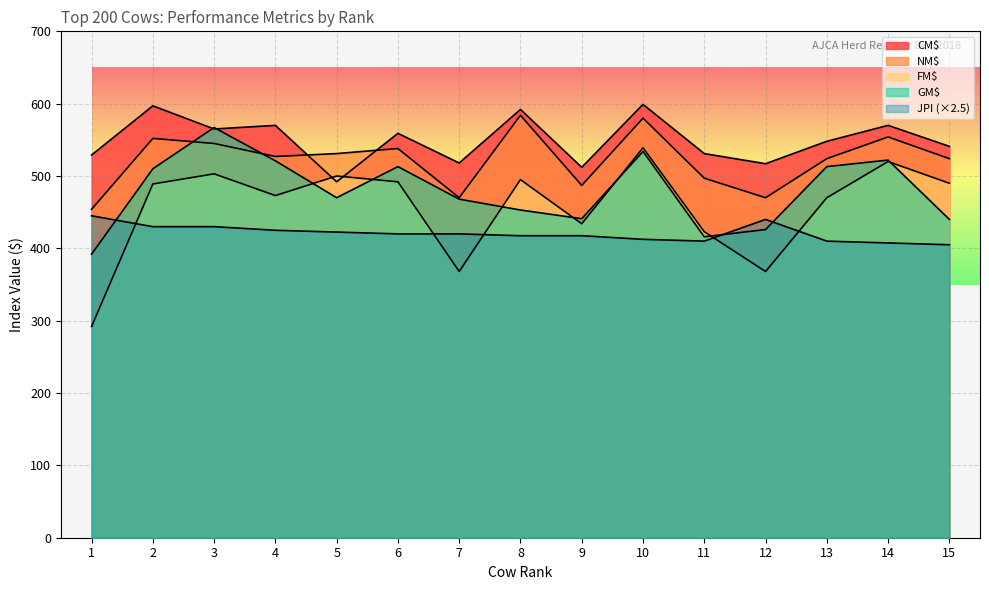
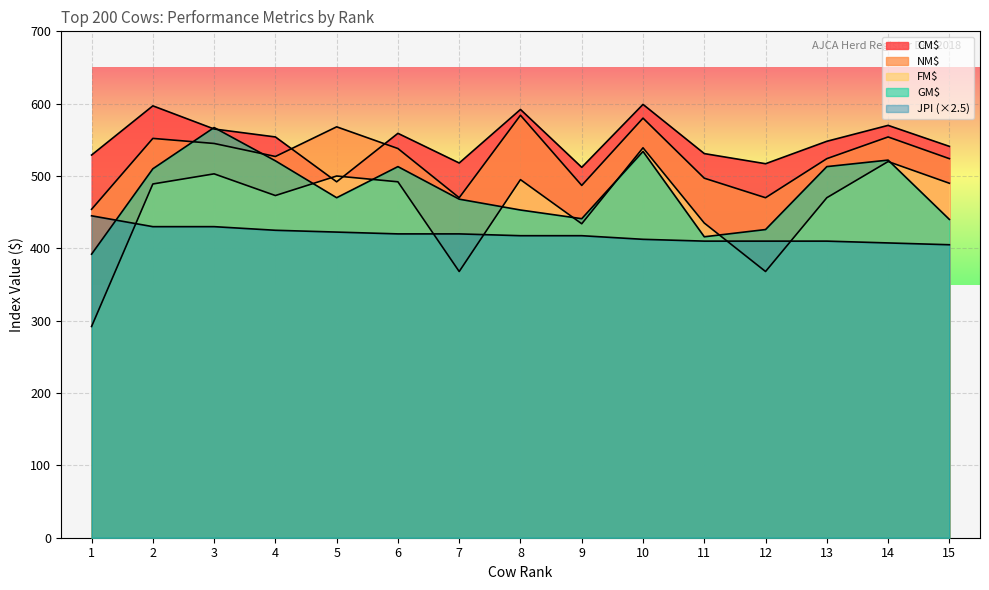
CM$, 4: 570 -> 550
NM$, 5: 530 -> 570
FM$, 11: 420 -> 440
JPI (×2.5), 12: 440 -> 410
